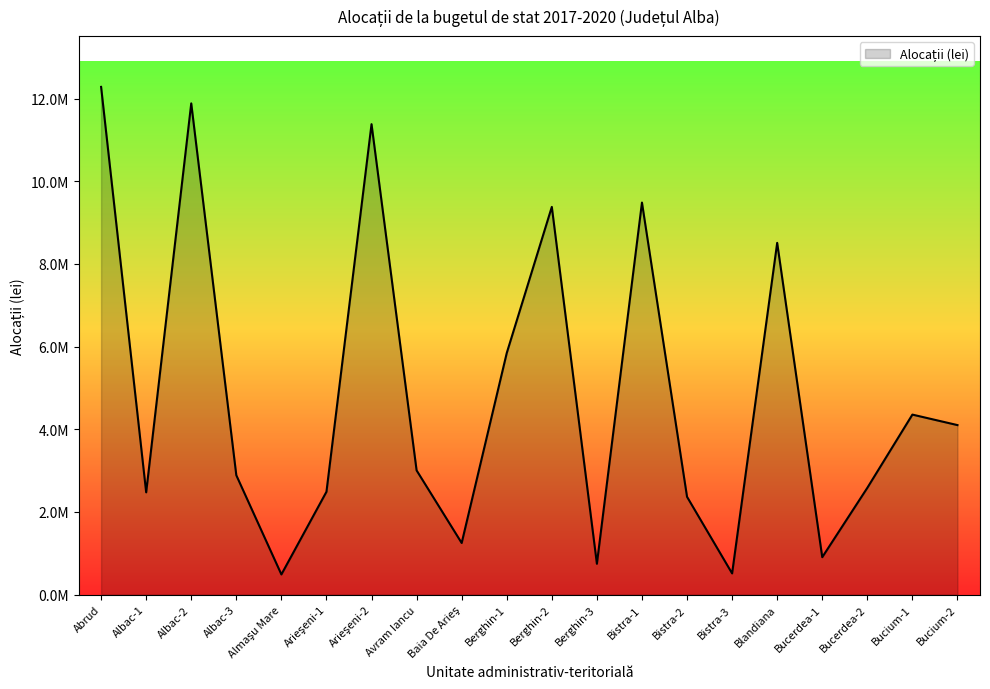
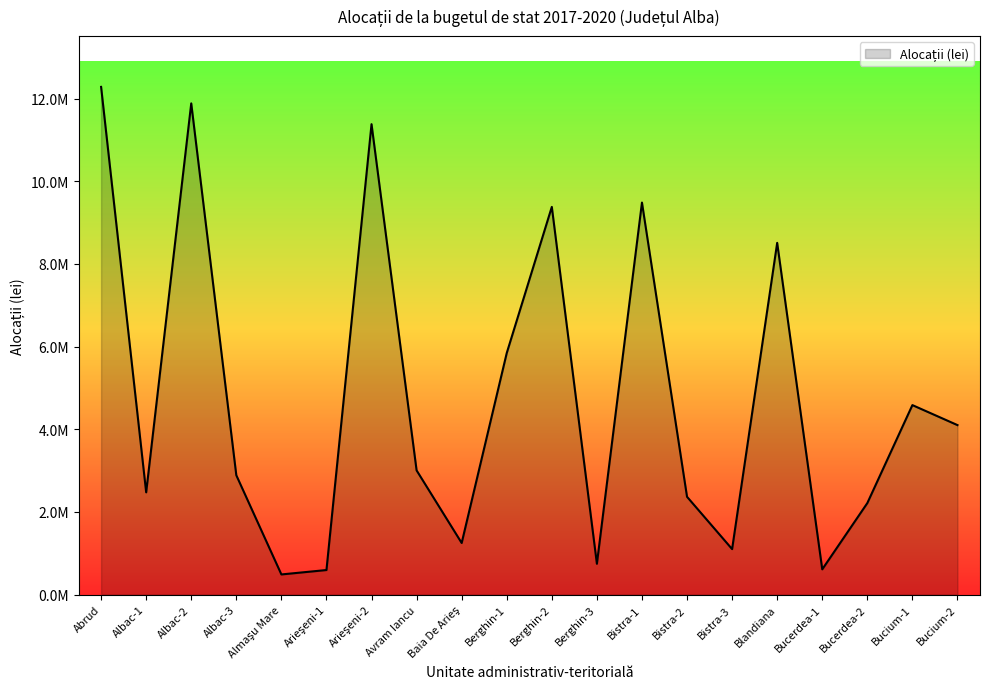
Arieşeni-1: 2500000 -> 600000
Bistra-3: 500000 -> 1100000
Bucerdea-1: 900000 -> 600000
Bucerdea-2: 2600000 -> 2200000
Bucium-1: 4400000 -> 4600000
